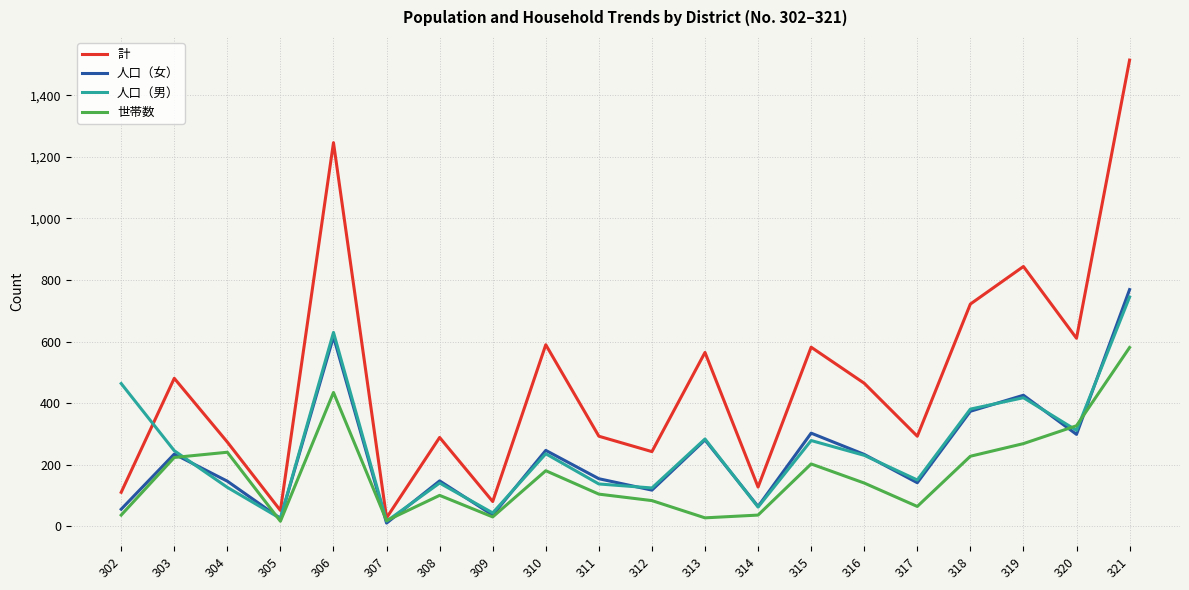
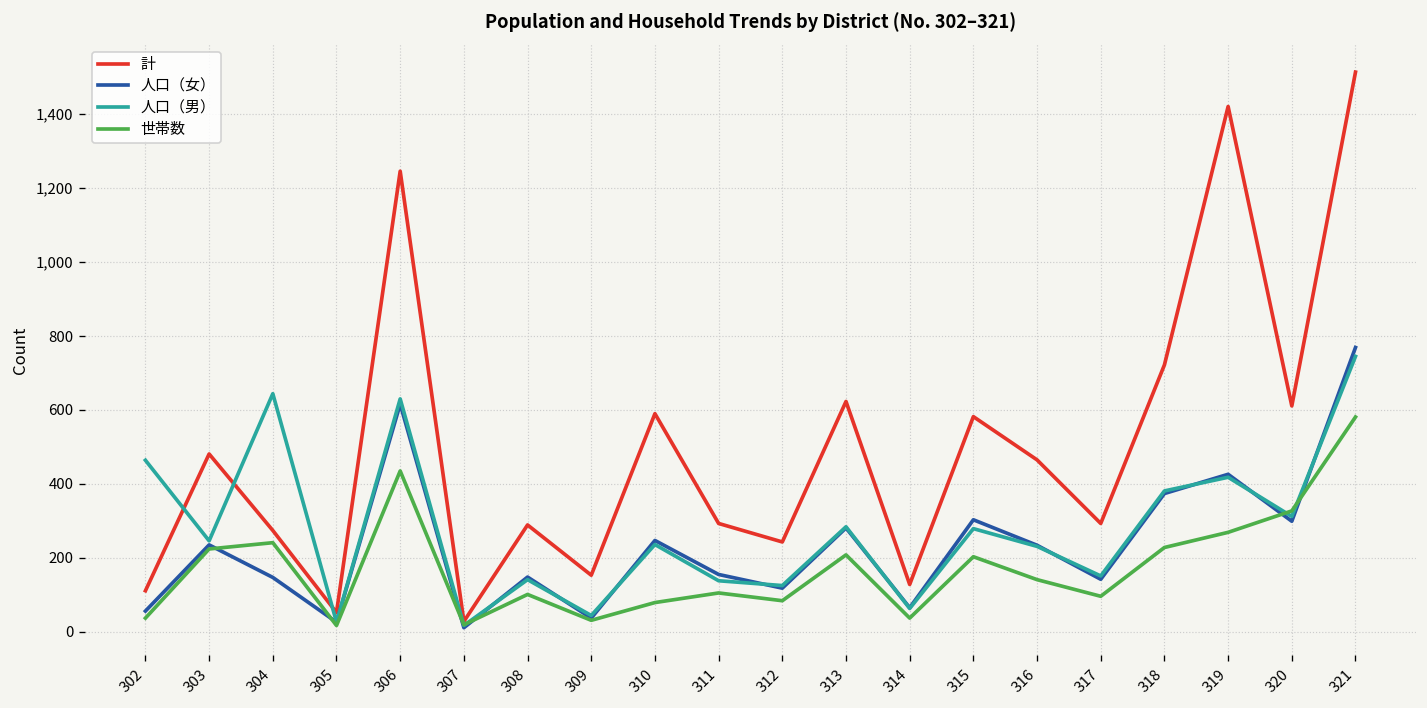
人口（男）, 304: 130 -> 640
計, 309: 80 -> 150
世帯数, 310: 180 -> 80
計, 313: 570 -> 620
世帯数, 313: 30 -> 210
世帯数, 317: 70 -> 100
計, 319: 840 -> 1,420
